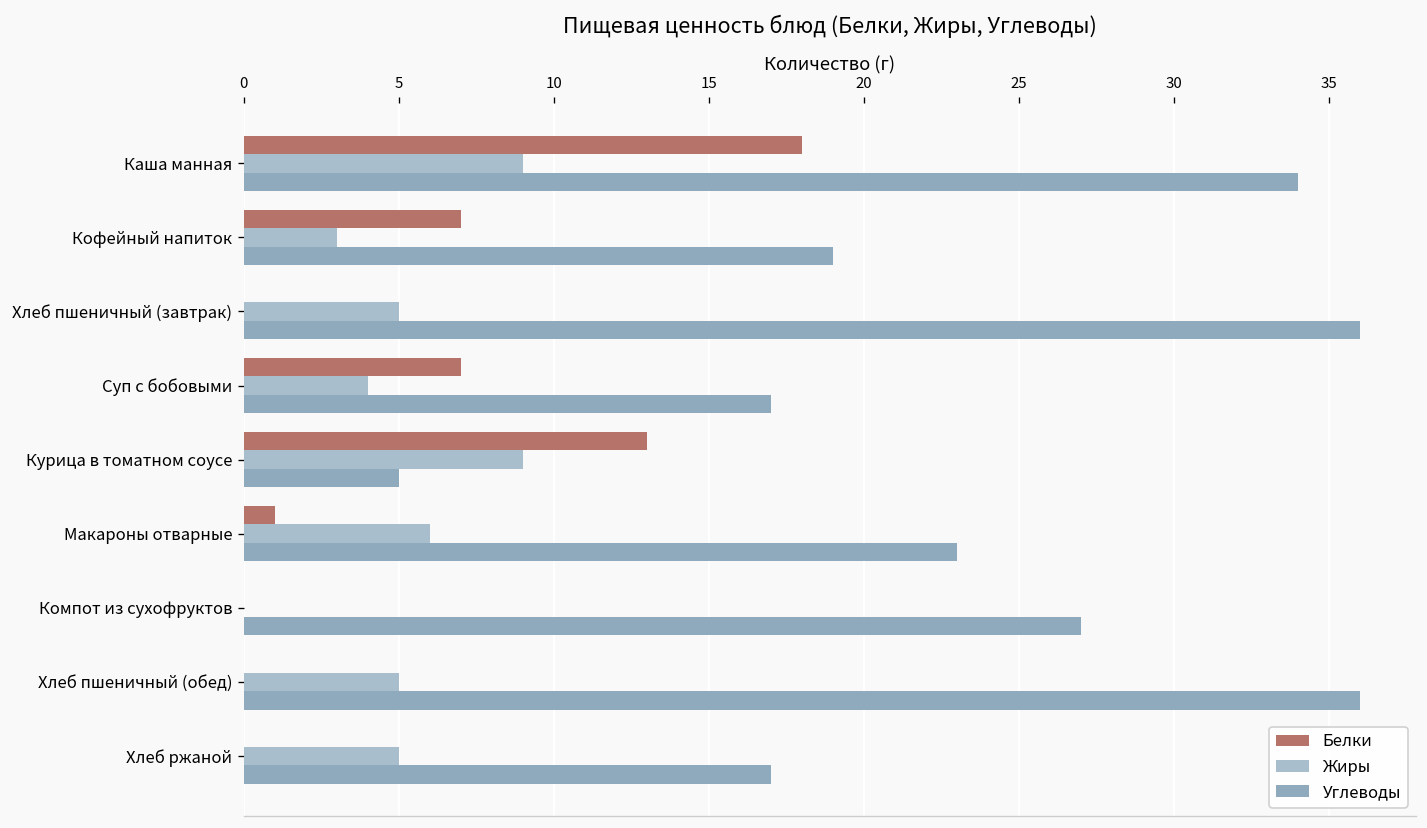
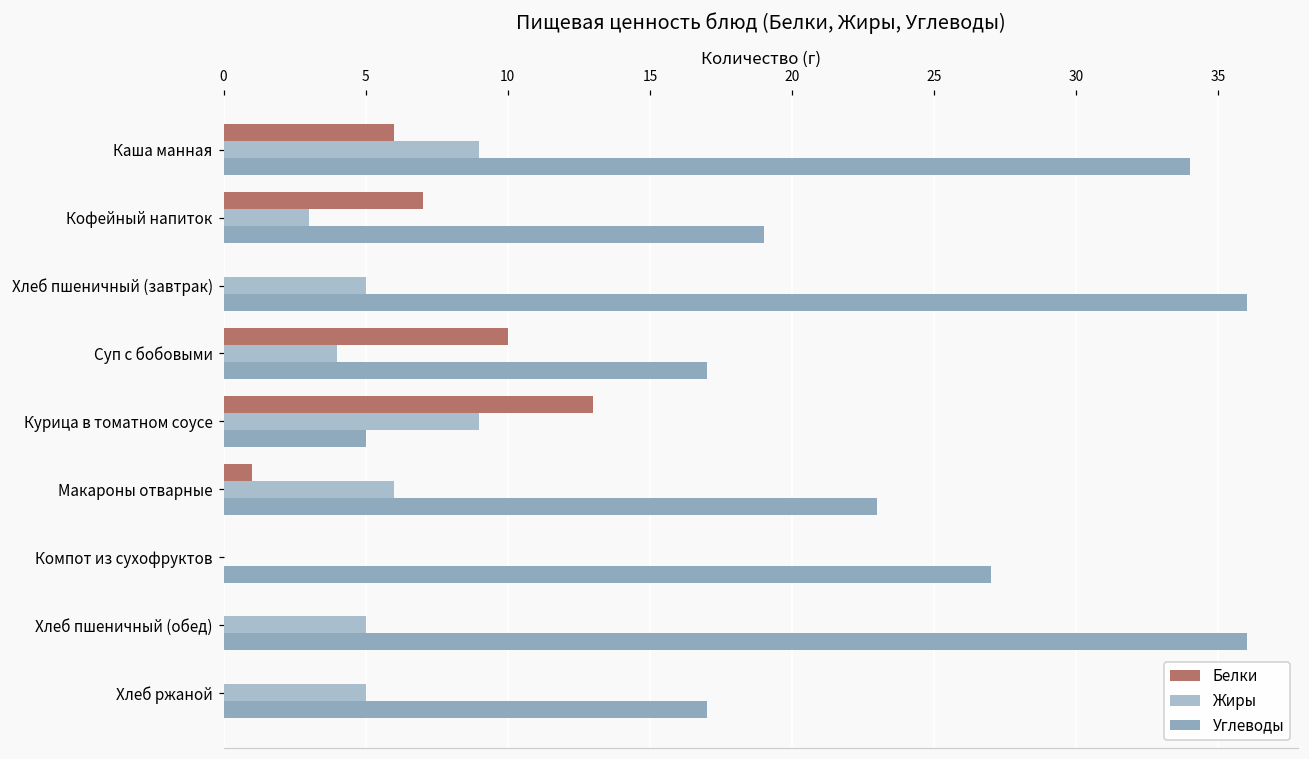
Белки, Каша манная: 18 -> 6
Белки, Суп с бобовыми: 7 -> 10
